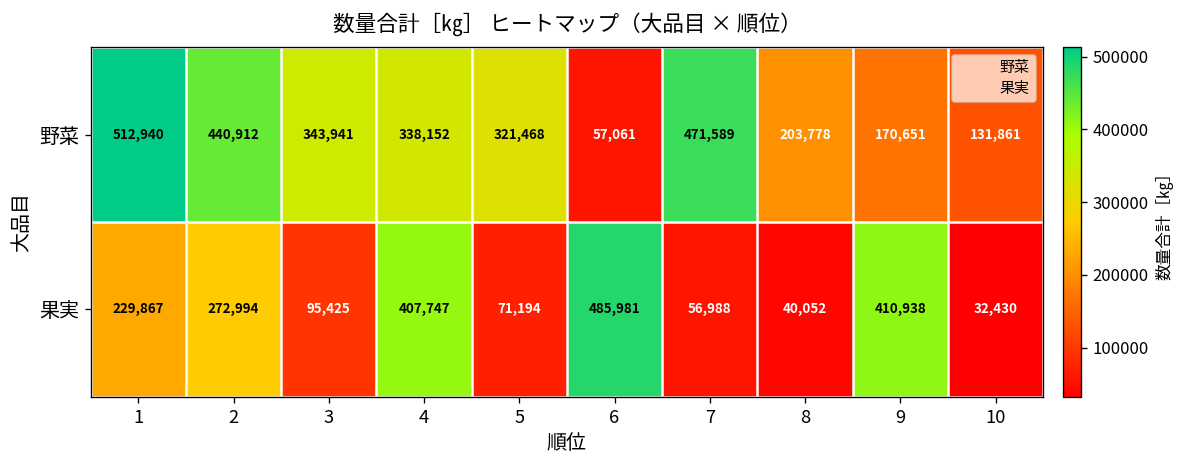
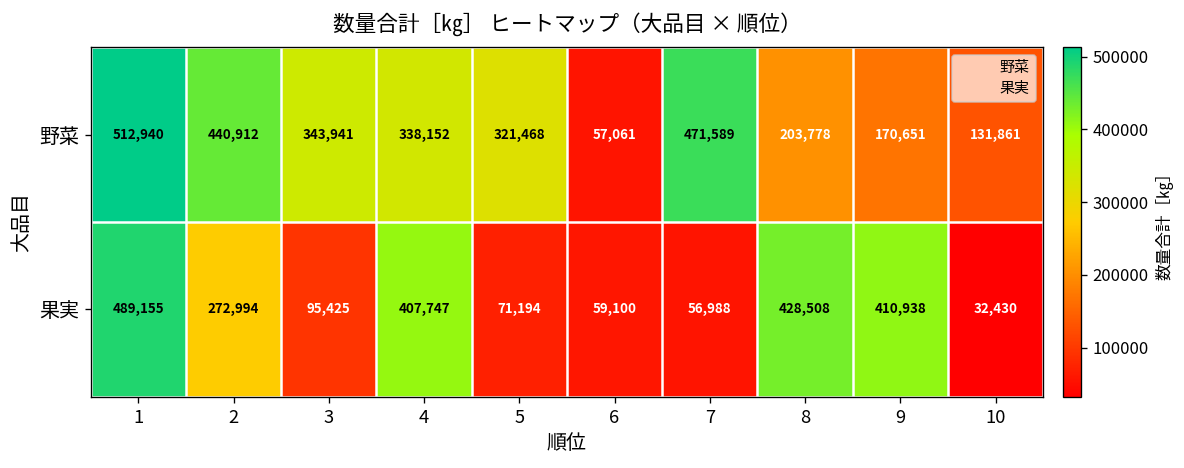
果実, 1: 229,867 -> 489,155
果実, 6: 485,981 -> 59,100
果実, 8: 40,052 -> 428,508
